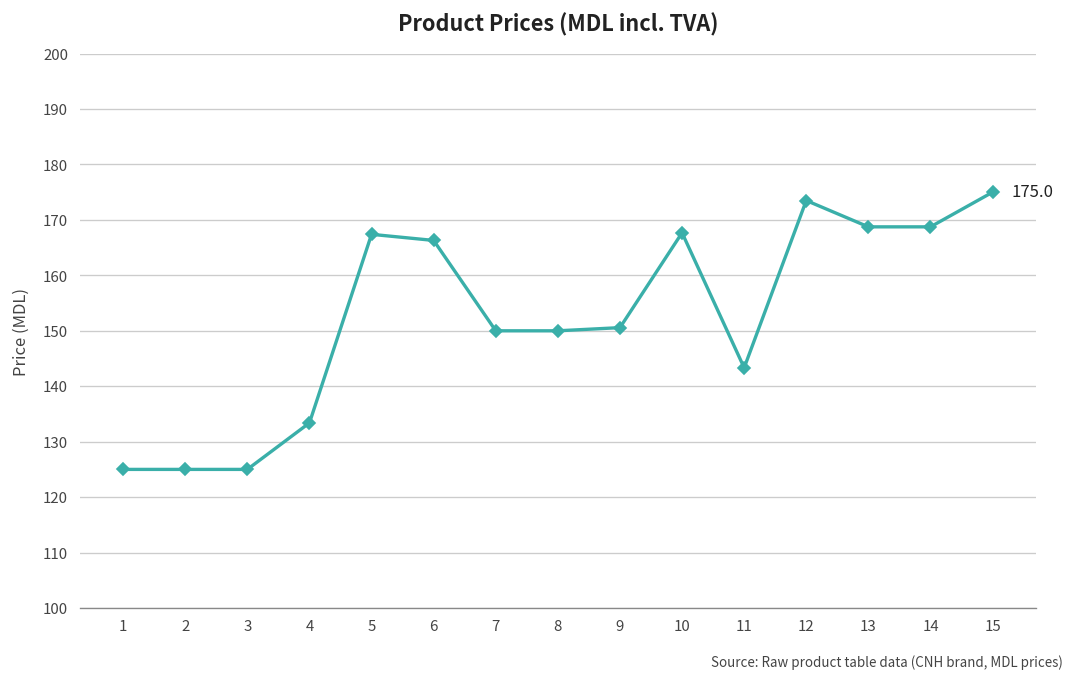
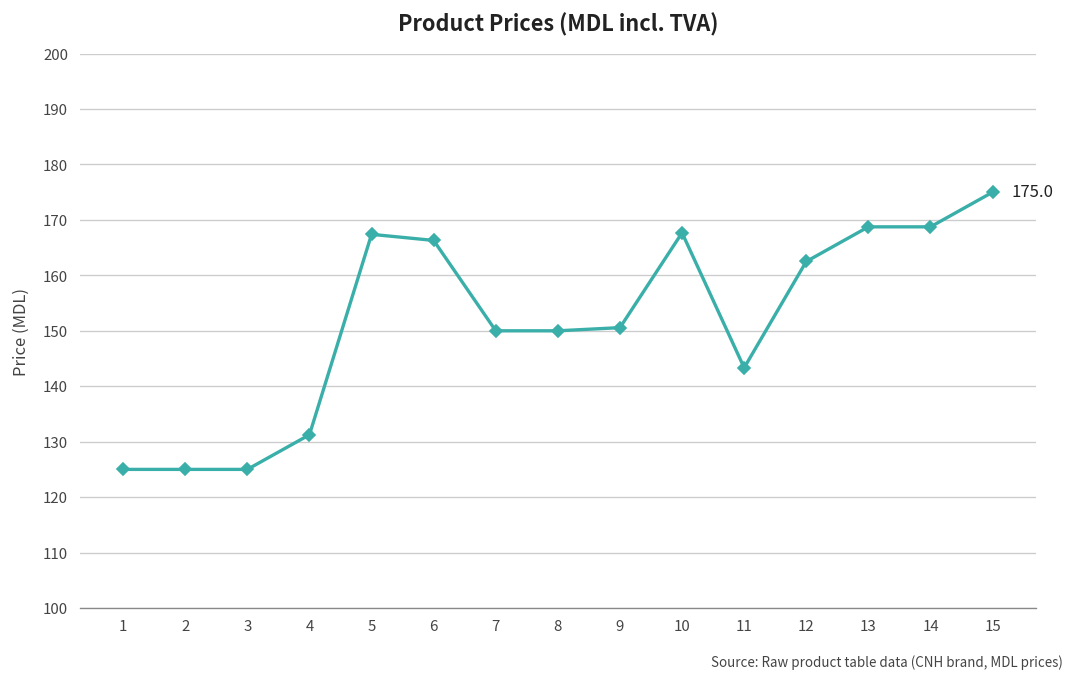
4: 133 -> 131
12: 174 -> 163
